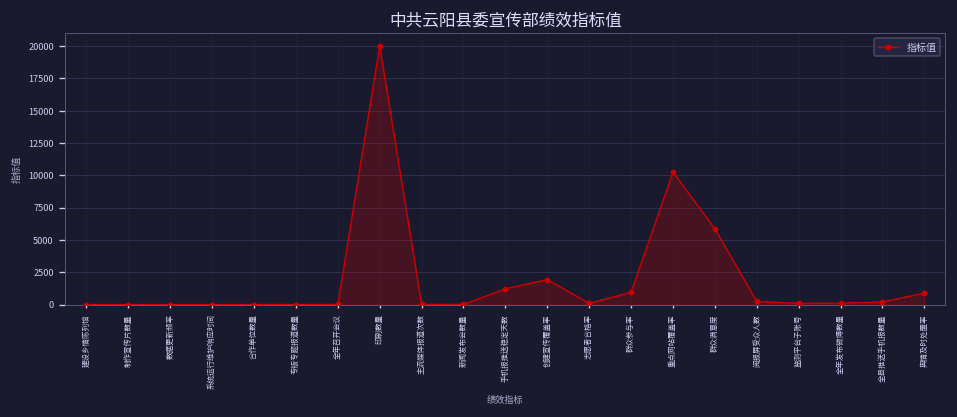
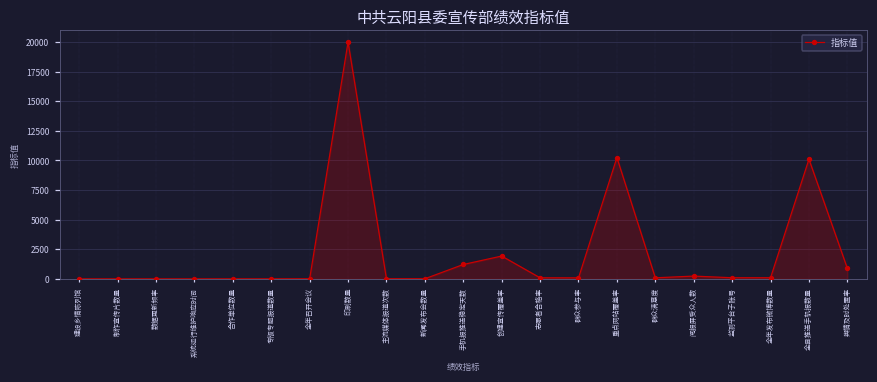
群众参与率: 1000 -> 100
群众满意度: 5900 -> 100
全县推送手机报数量: 200 -> 10100
